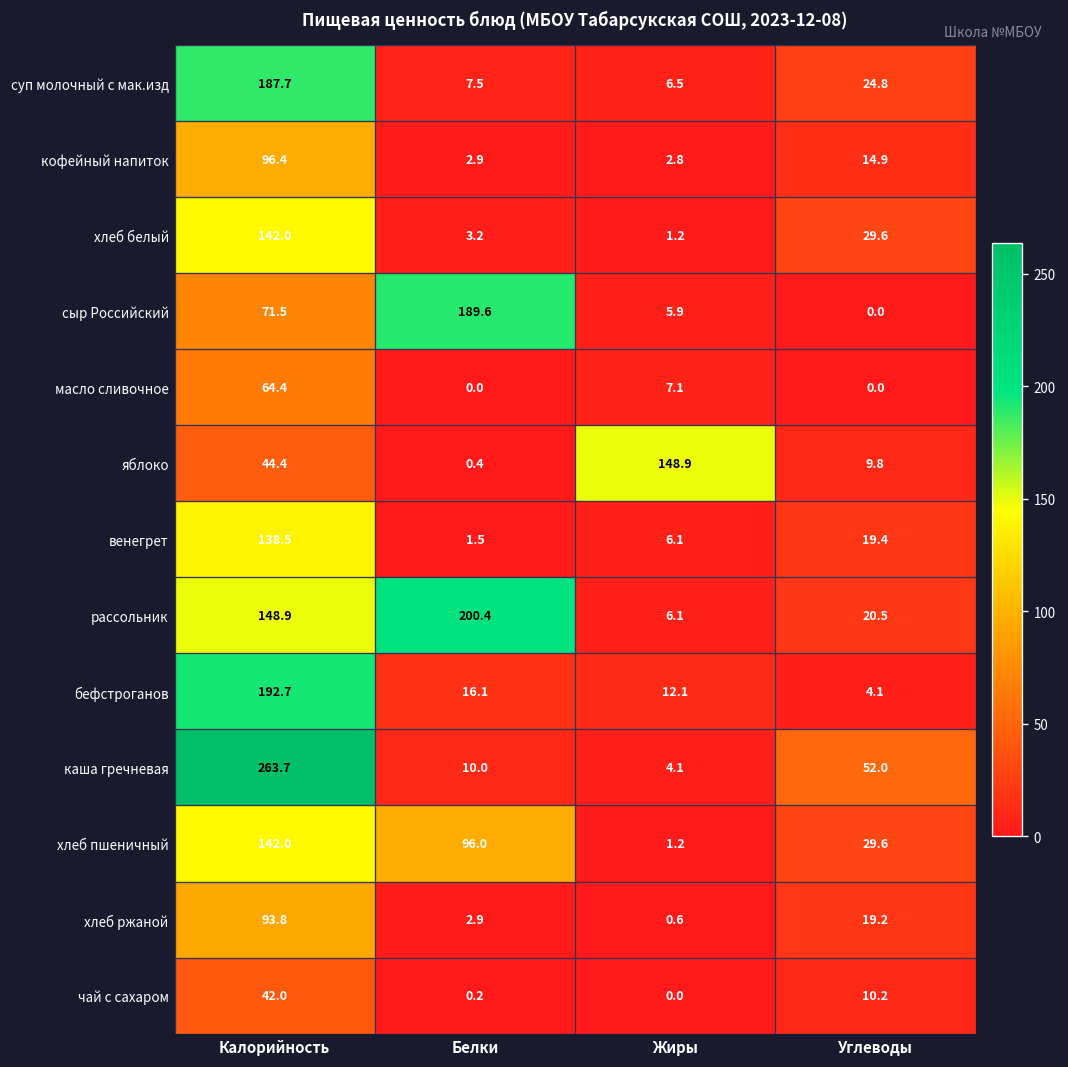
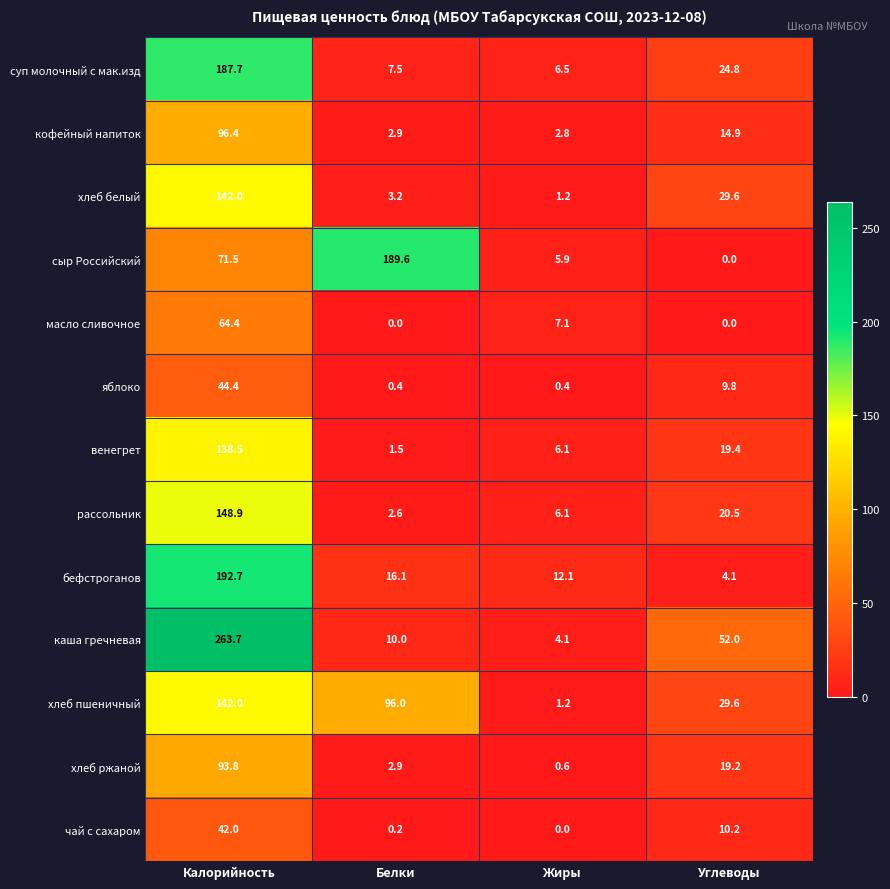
яблоко, Жиры: 148.9 -> 0.4
рассольник, Белки: 200.4 -> 2.6
